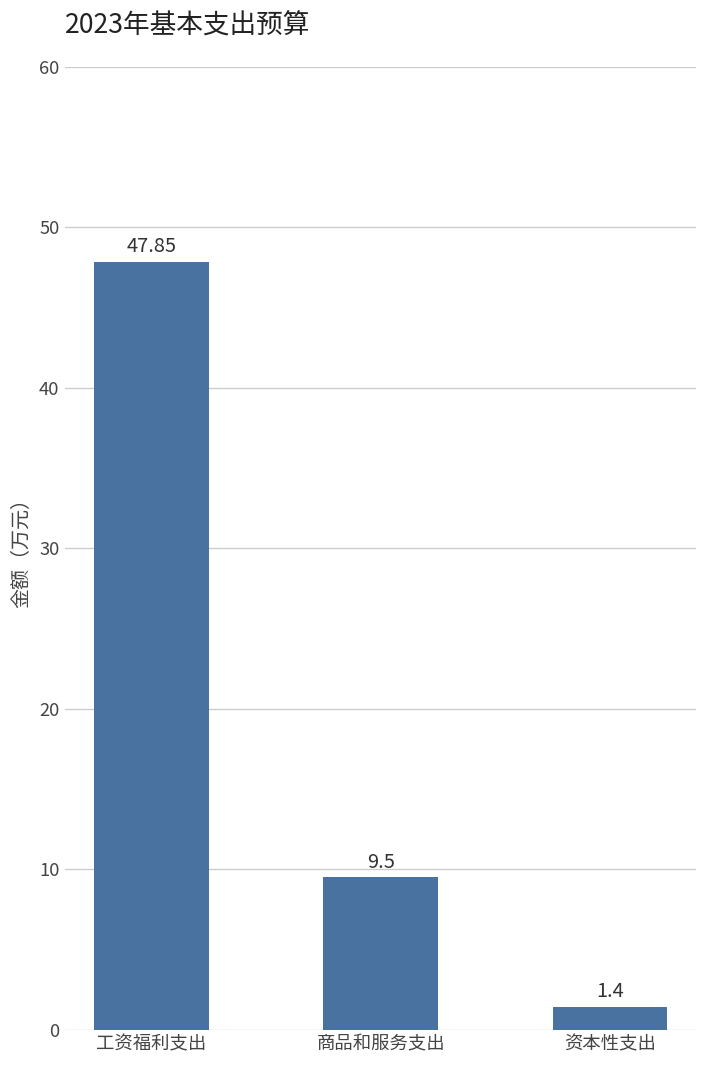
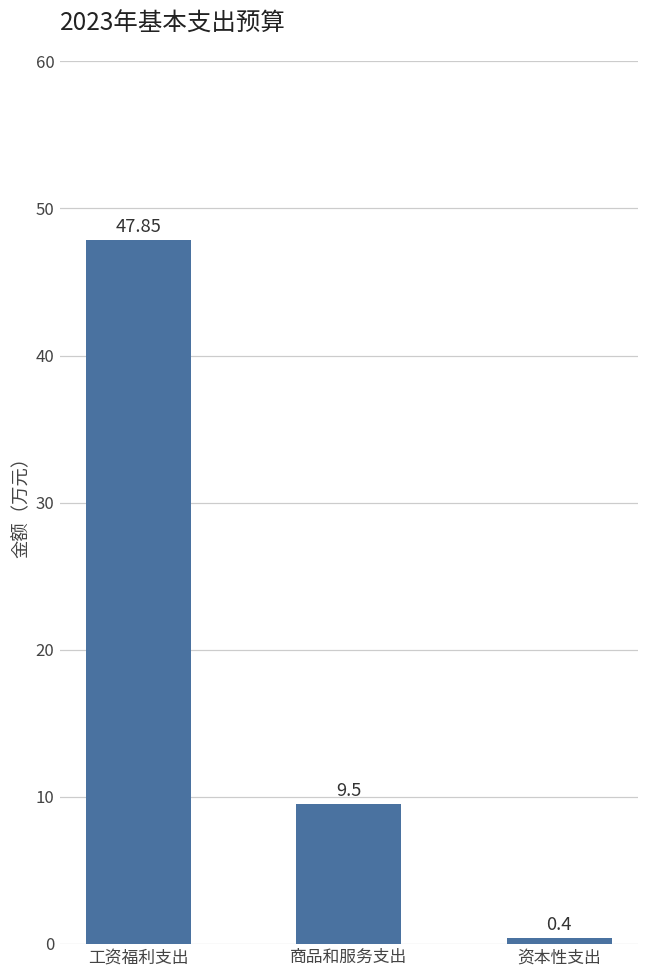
资本性支出: 1.4 -> 0.4
